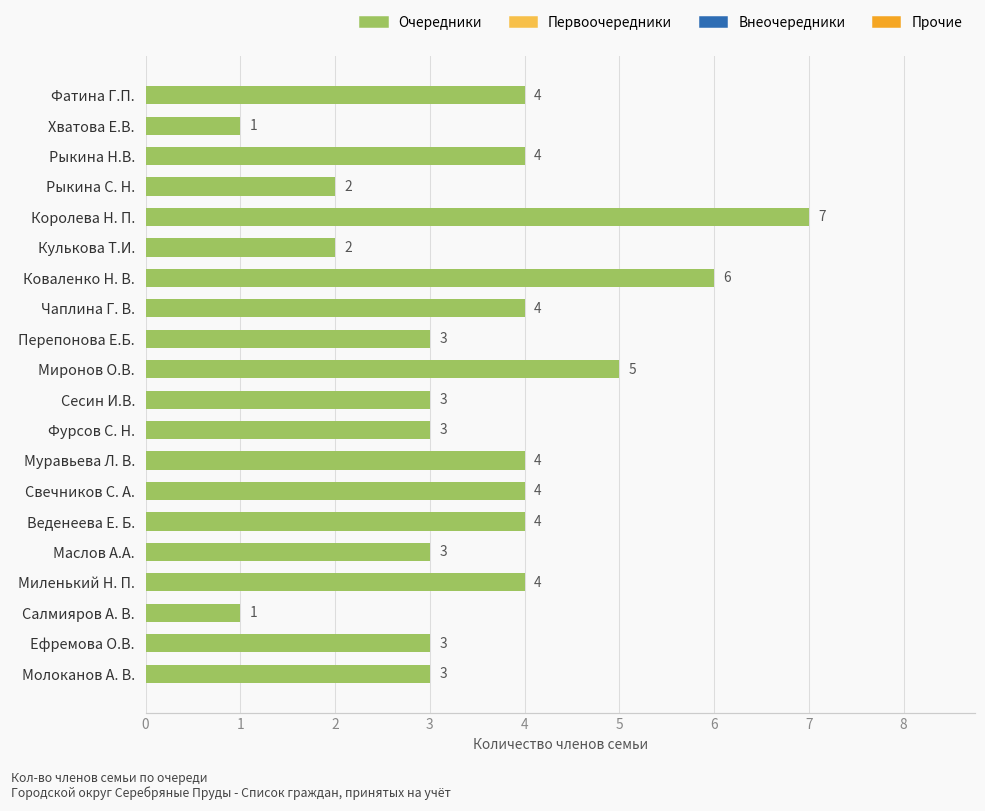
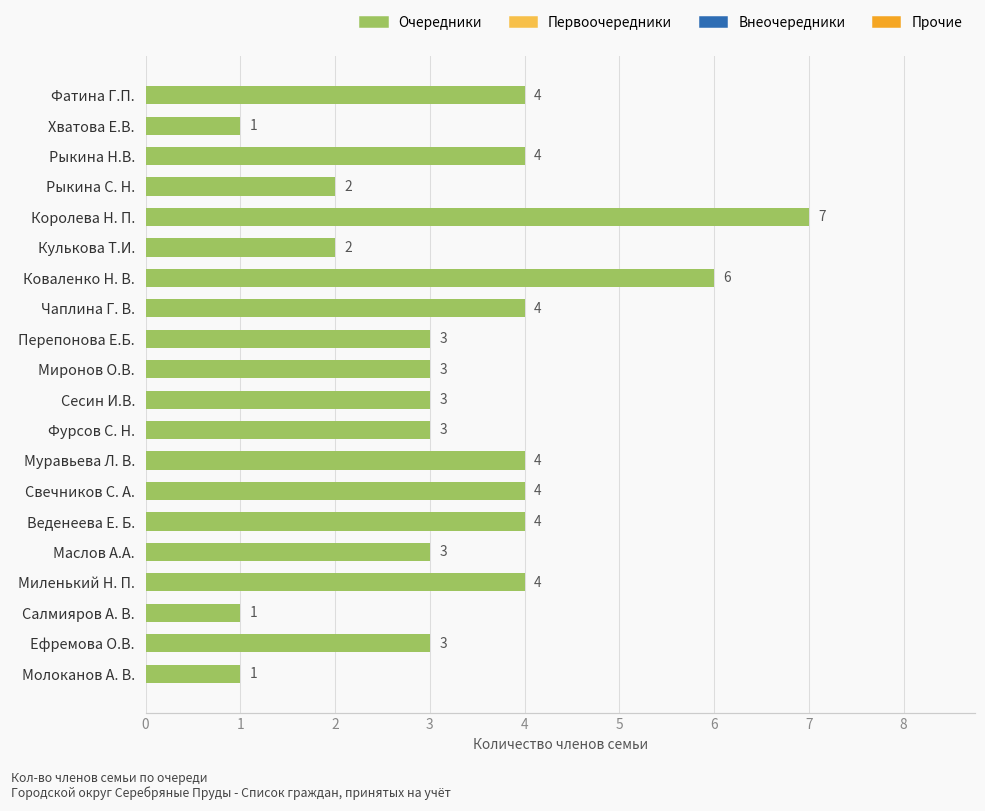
Миронов О.В.: 5 -> 3
Молоканов А. В.: 3 -> 1
